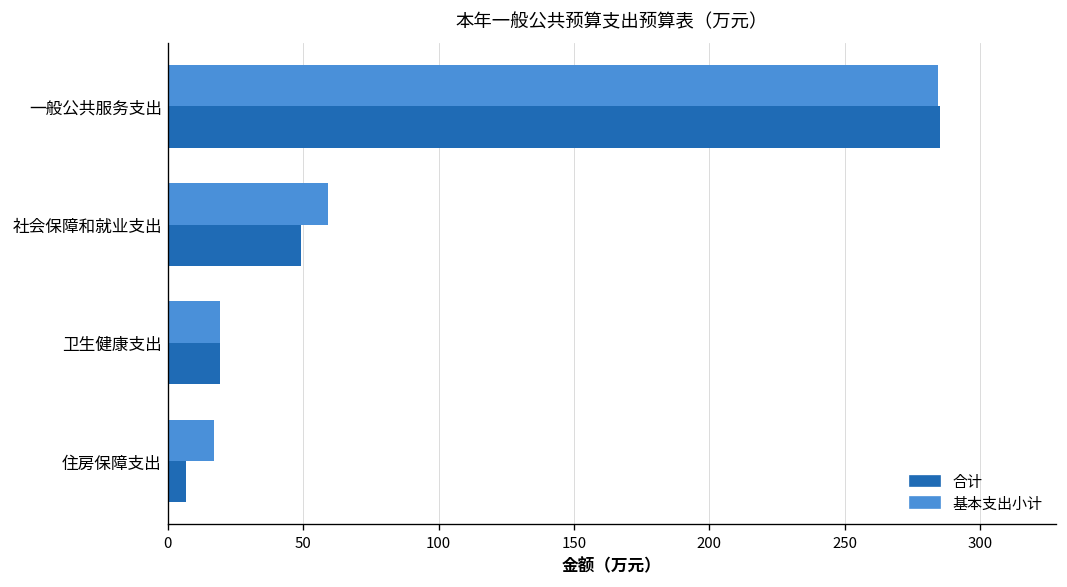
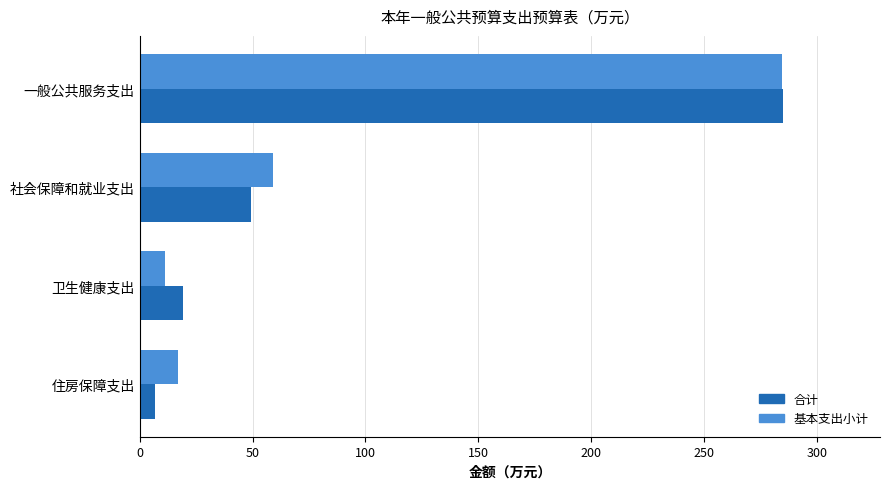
基本支出小计, 卫生健康支出: 19 -> 11
